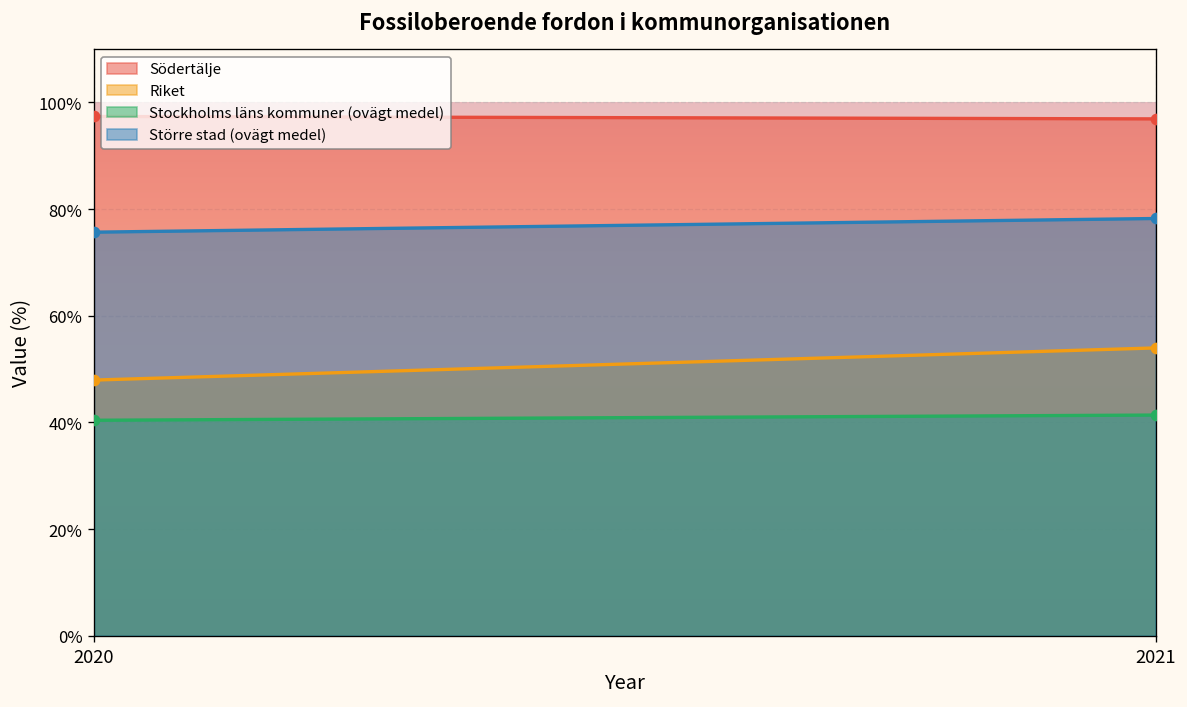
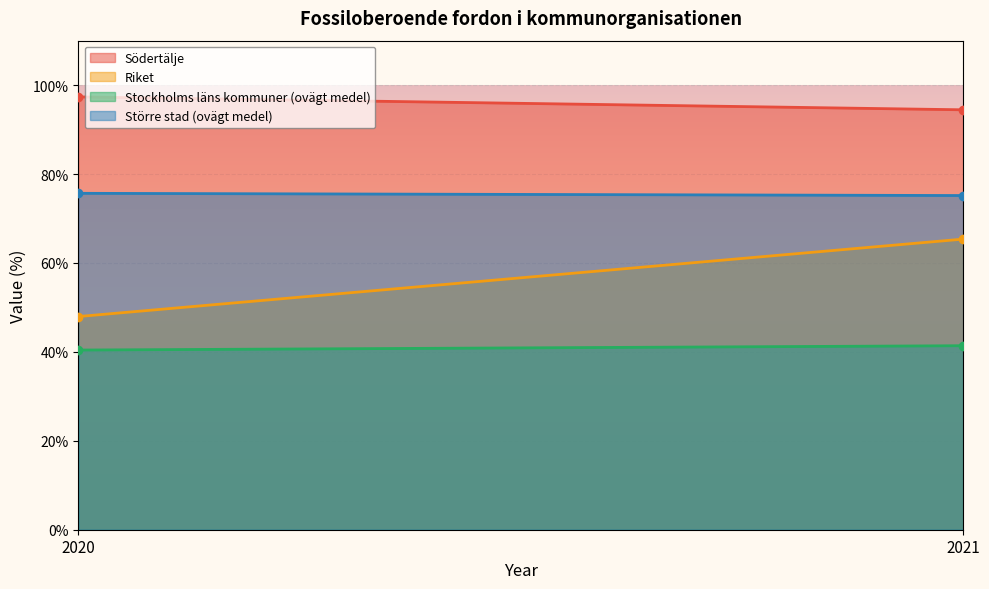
Södertälje, 2021: 97% -> 94%
Riket, 2021: 54% -> 65%
Större stad (ovägt medel), 2021: 78% -> 75%
